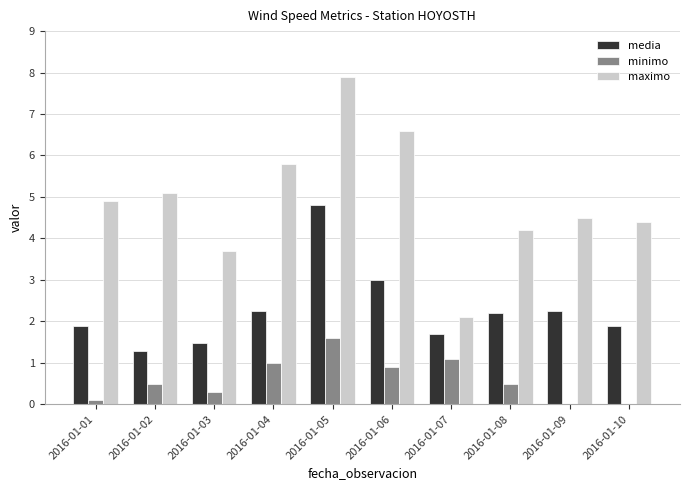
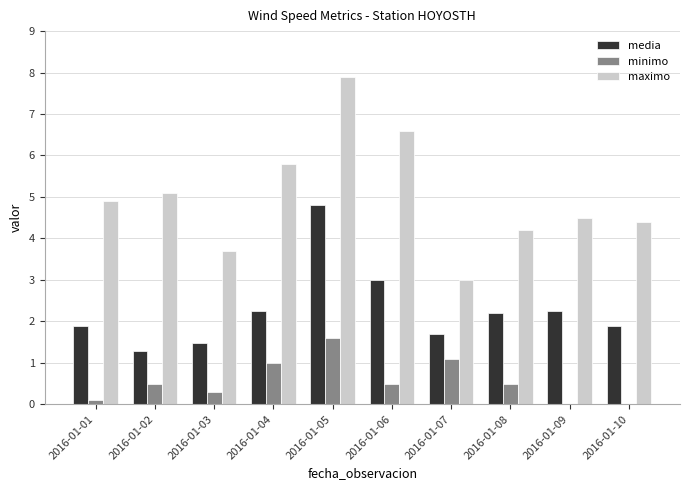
minimo, 2016-01-06: 0.9 -> 0.5
maximo, 2016-01-07: 2.1 -> 3.0
